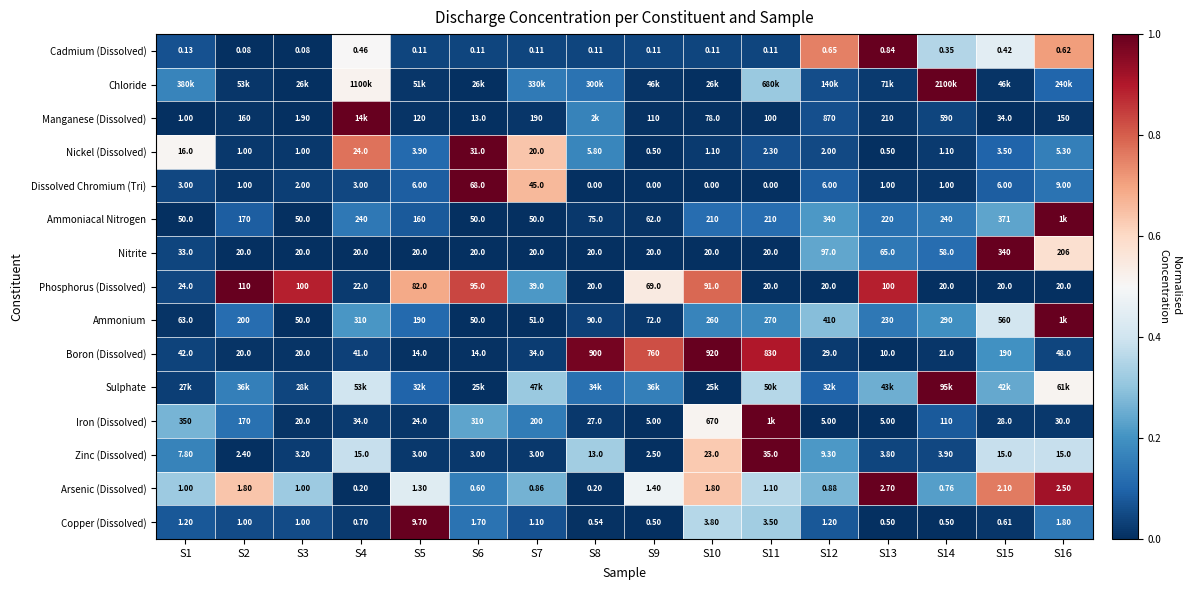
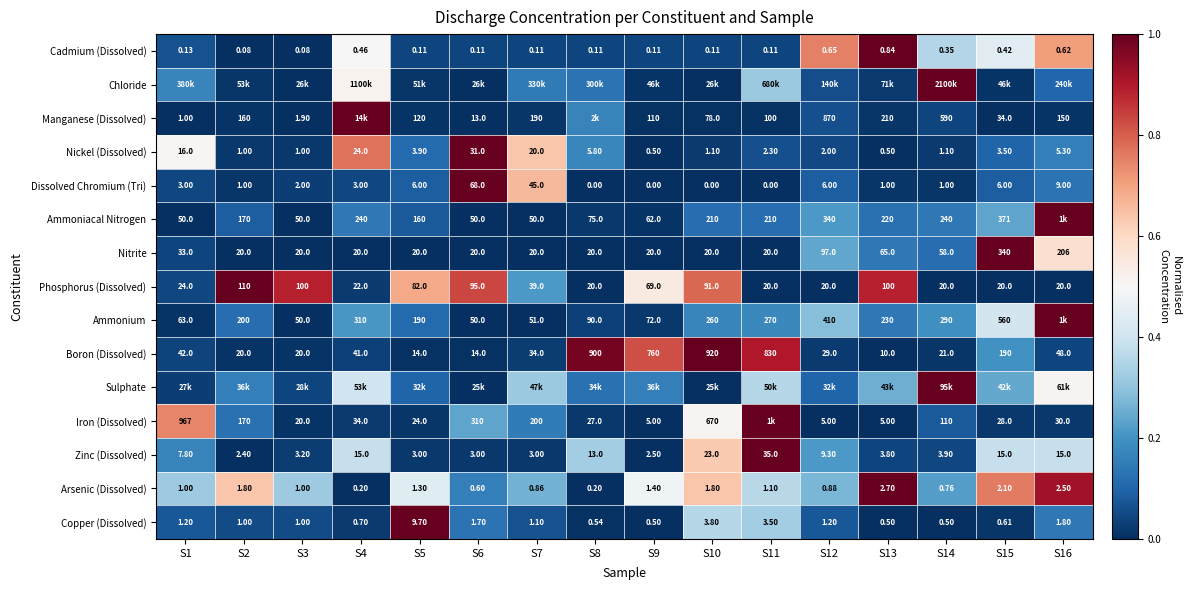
Iron (Dissolved), S1: 350 -> 967
